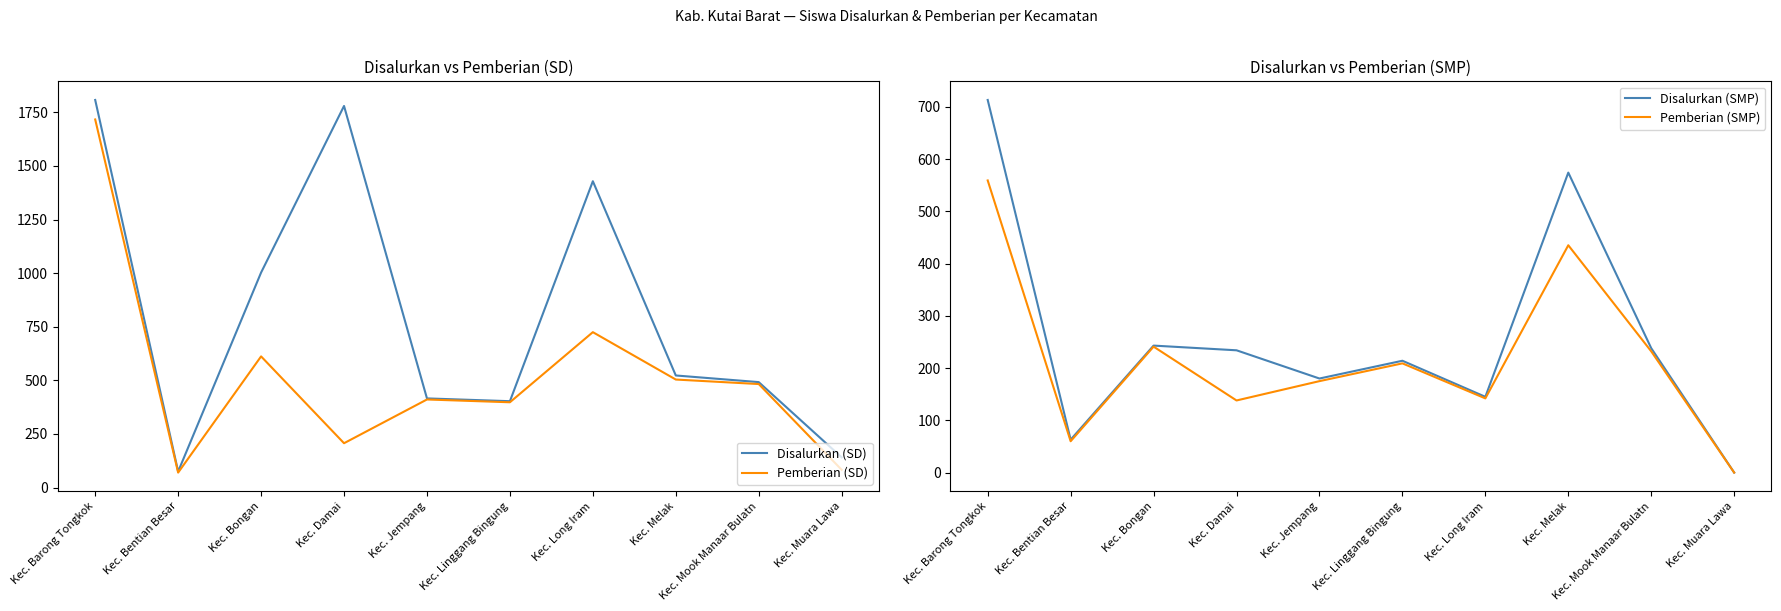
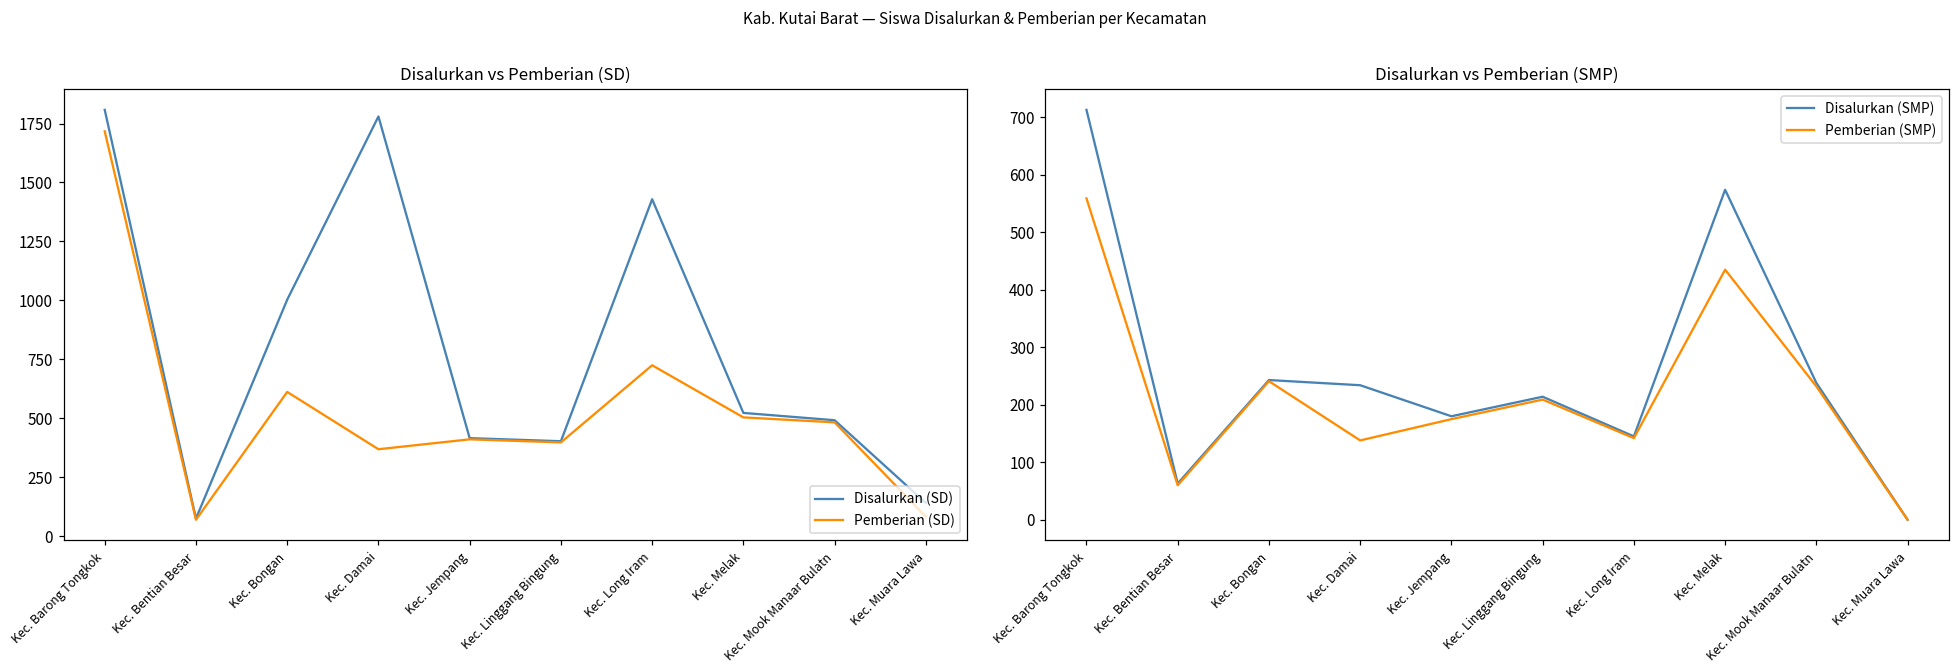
Disalurkan vs Pemberian (SD), Pemberian (SD), Kec. Damai: 210 -> 370
